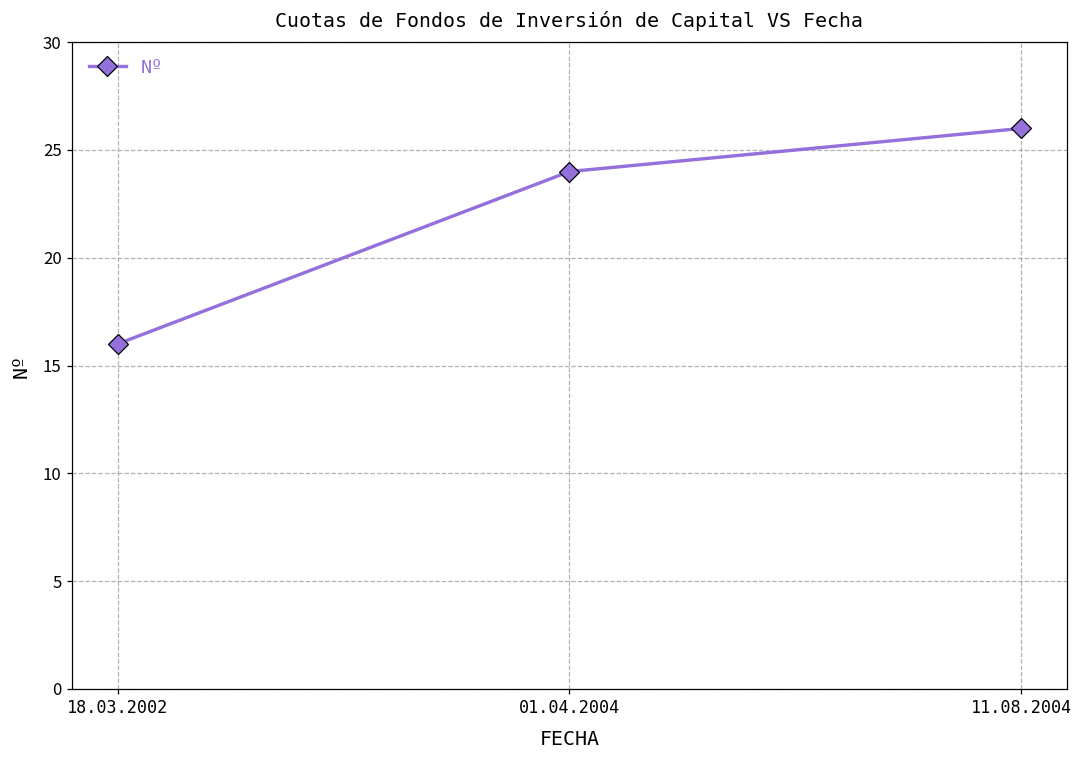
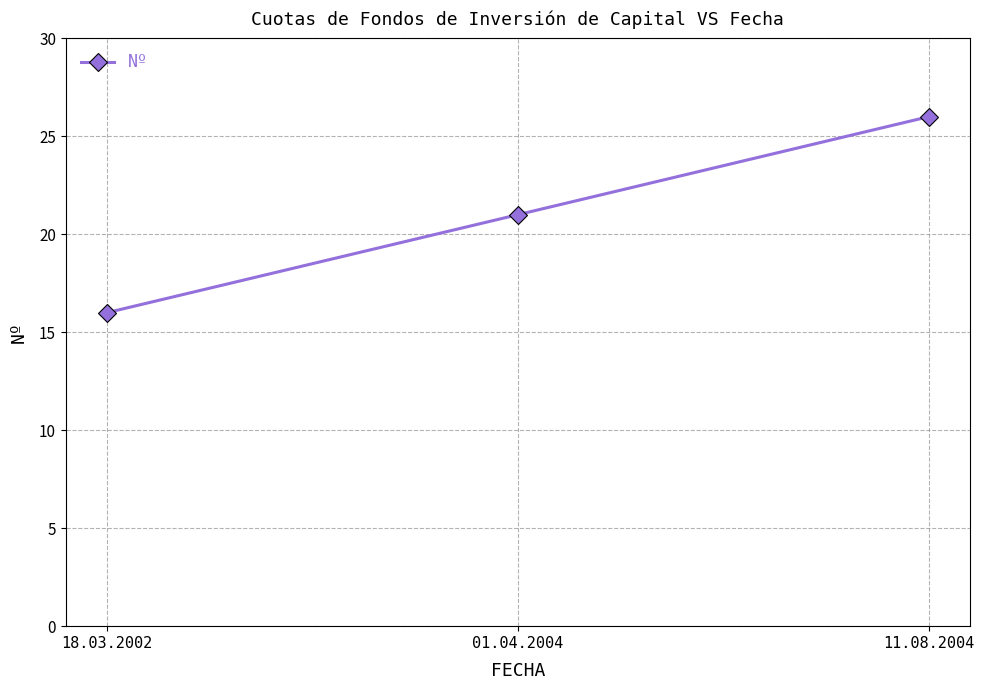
01.04.2004: 24 -> 21
